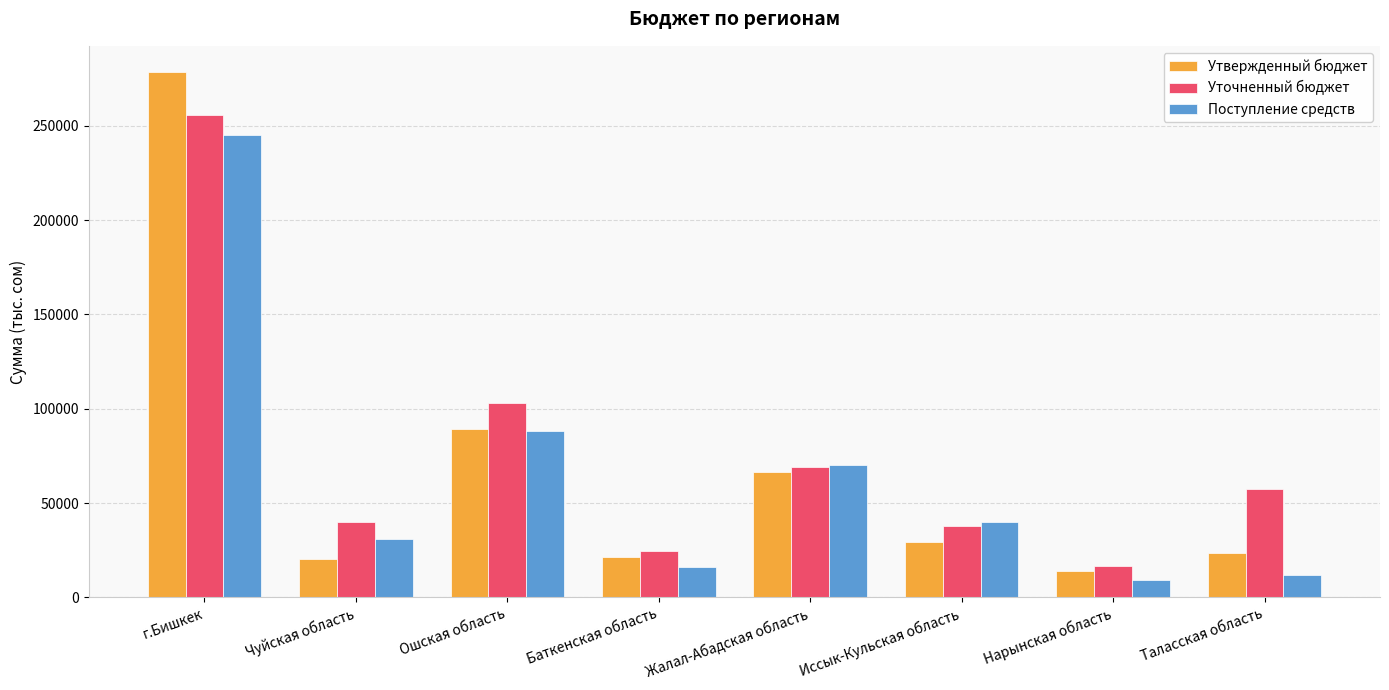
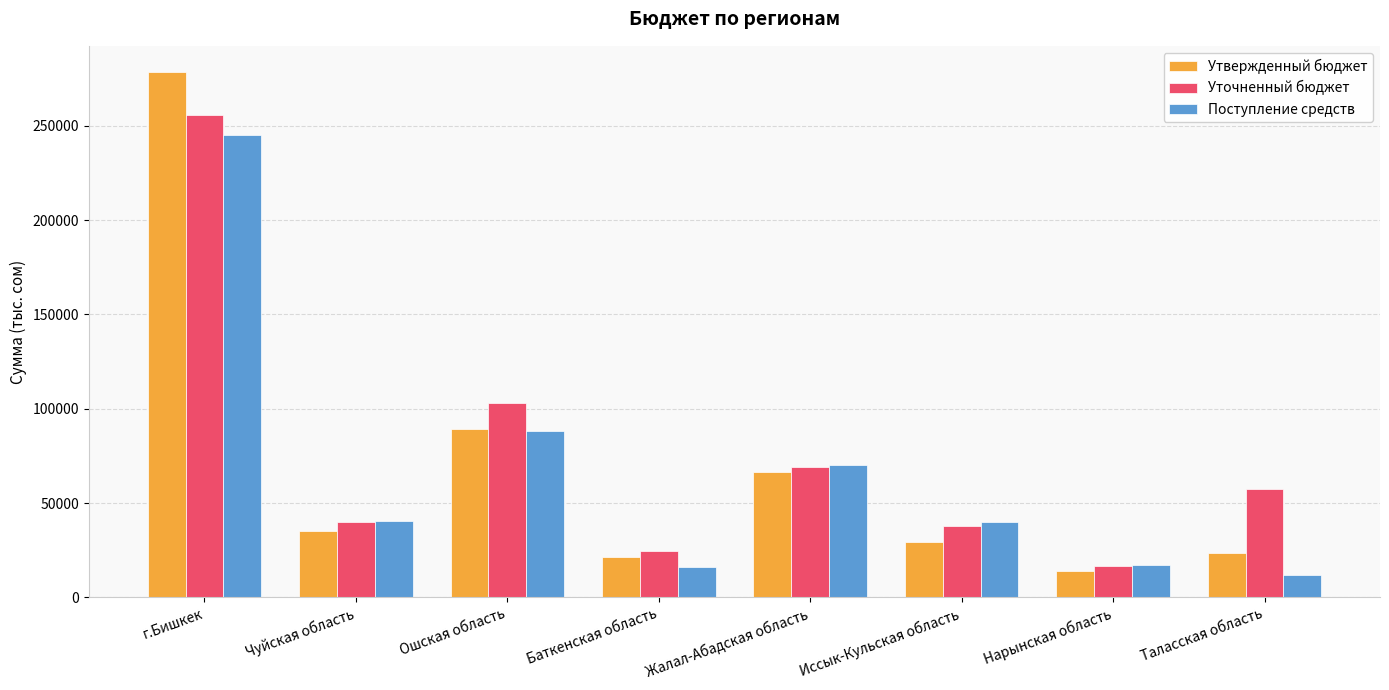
Утвержденный бюджет, Чуйская область: 21000 -> 35000
Поступление средств, Чуйская область: 31000 -> 40000
Поступление средств, Нарынская область: 9000 -> 17000
